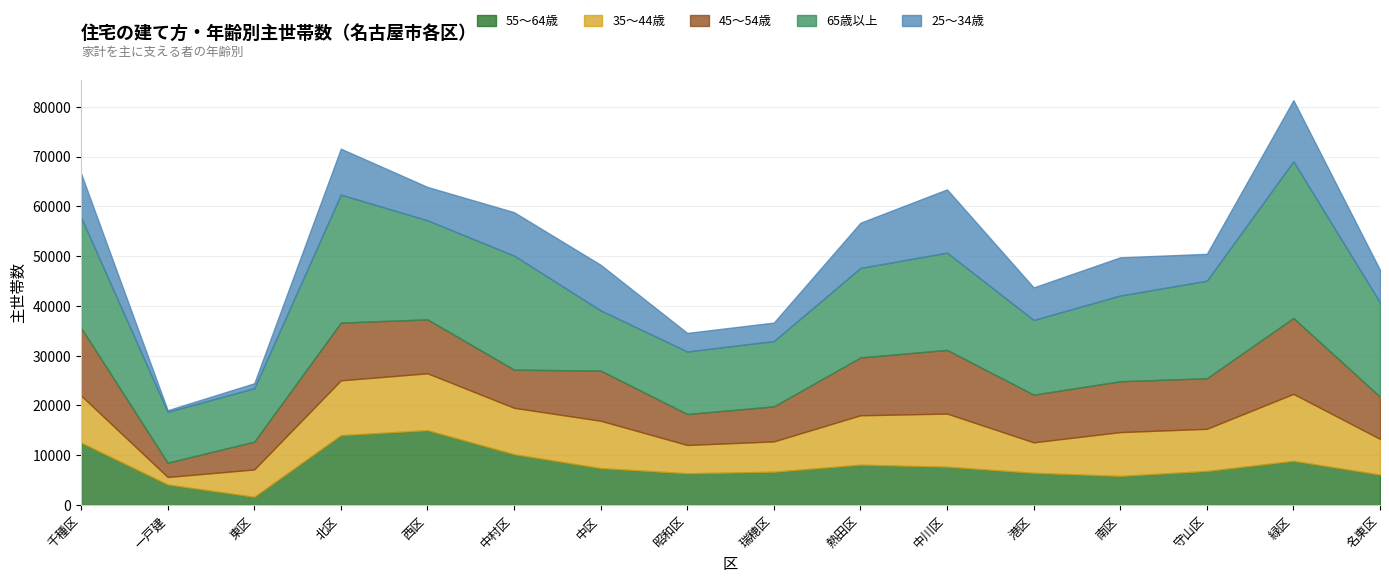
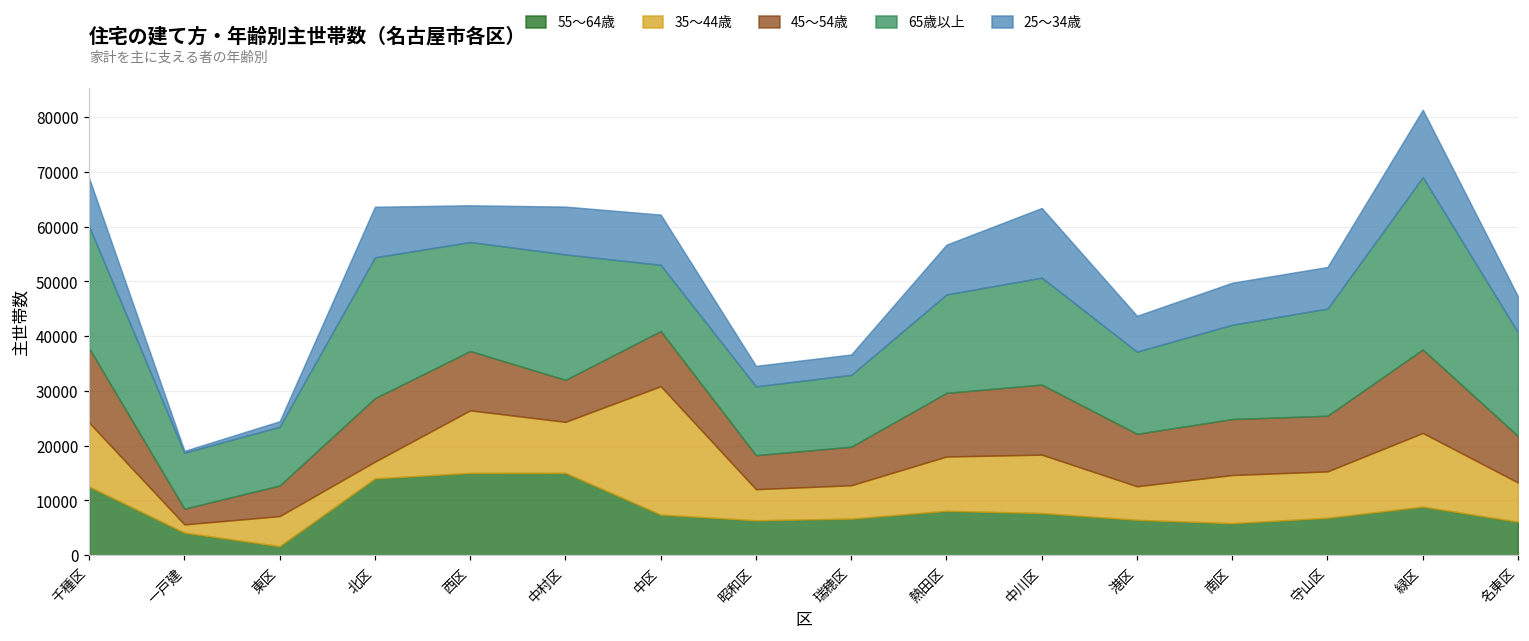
35～44歳, 千種区: 9000 -> 12000
35～44歳, 北区: 11000 -> 3000
55～64歳, 中村区: 10000 -> 15000
35～44歳, 中区: 10000 -> 23000
25～34歳, 守山区: 5000 -> 8000
